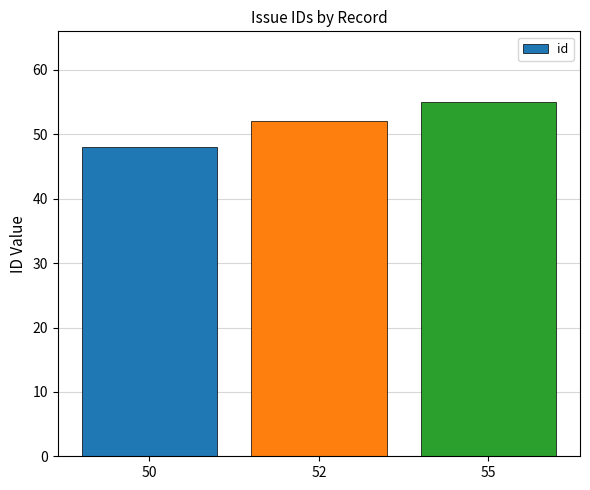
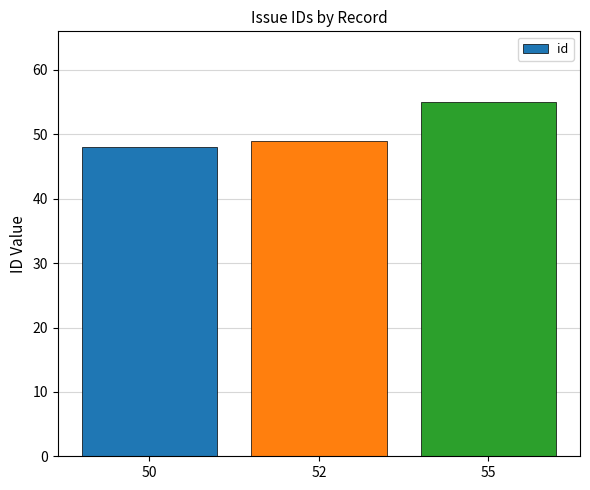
52: 52 -> 49
